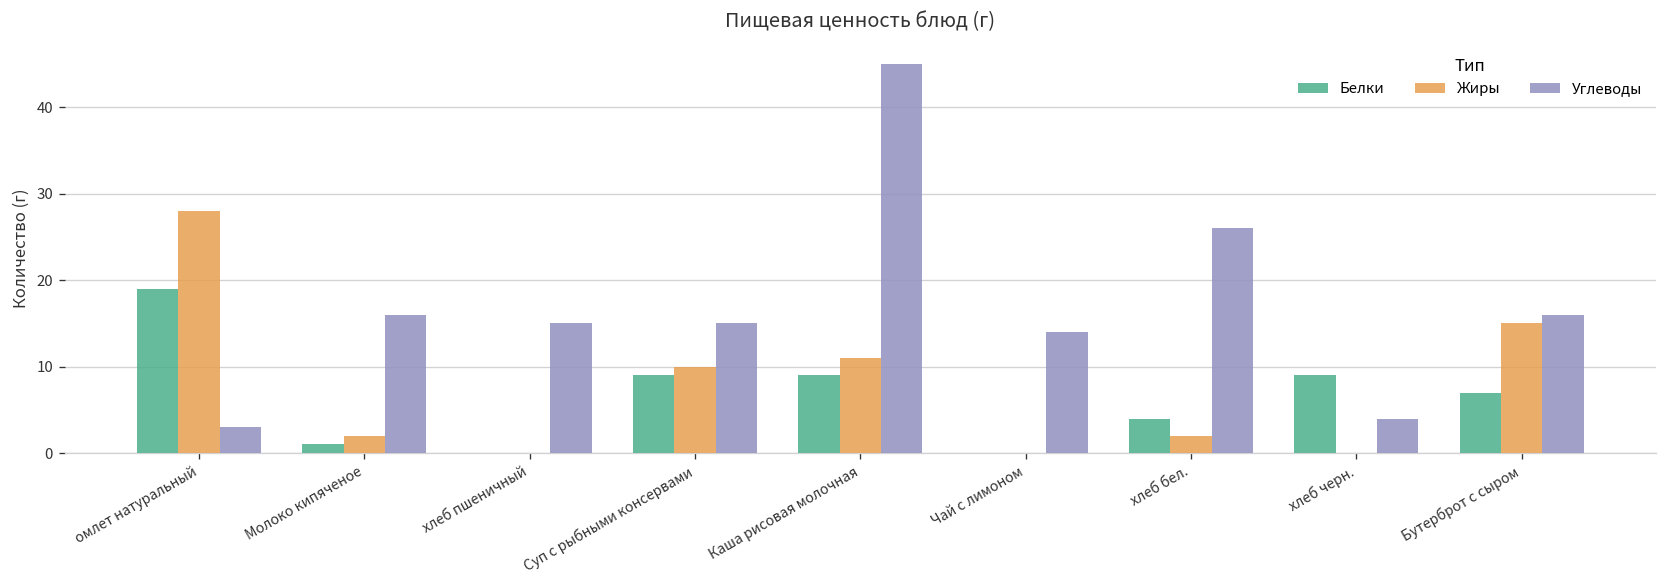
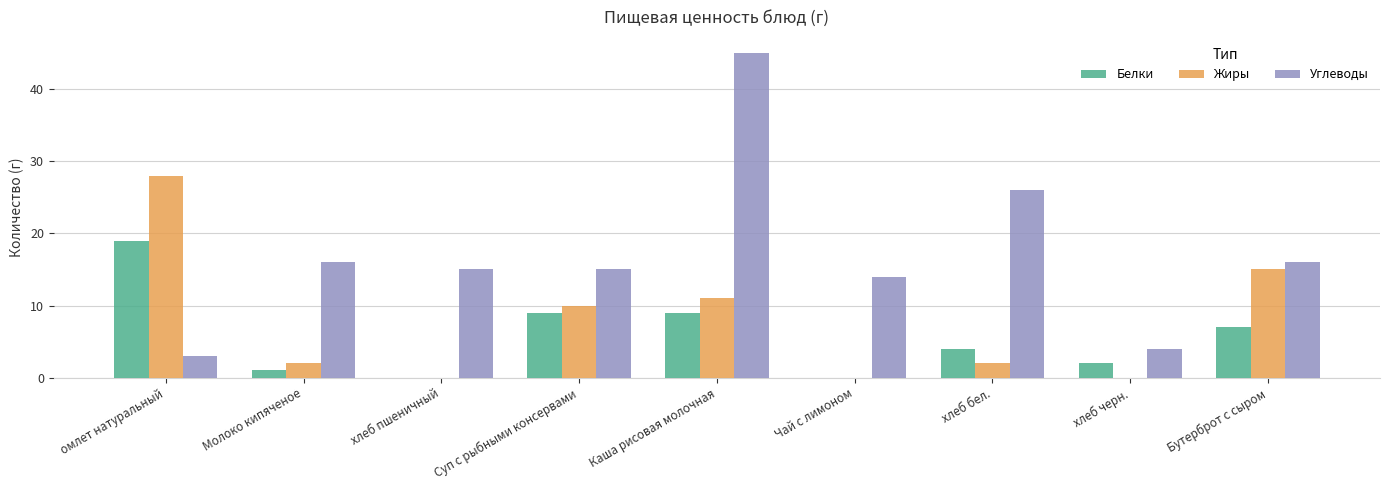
Белки, хлеб черн.: 9 -> 2
